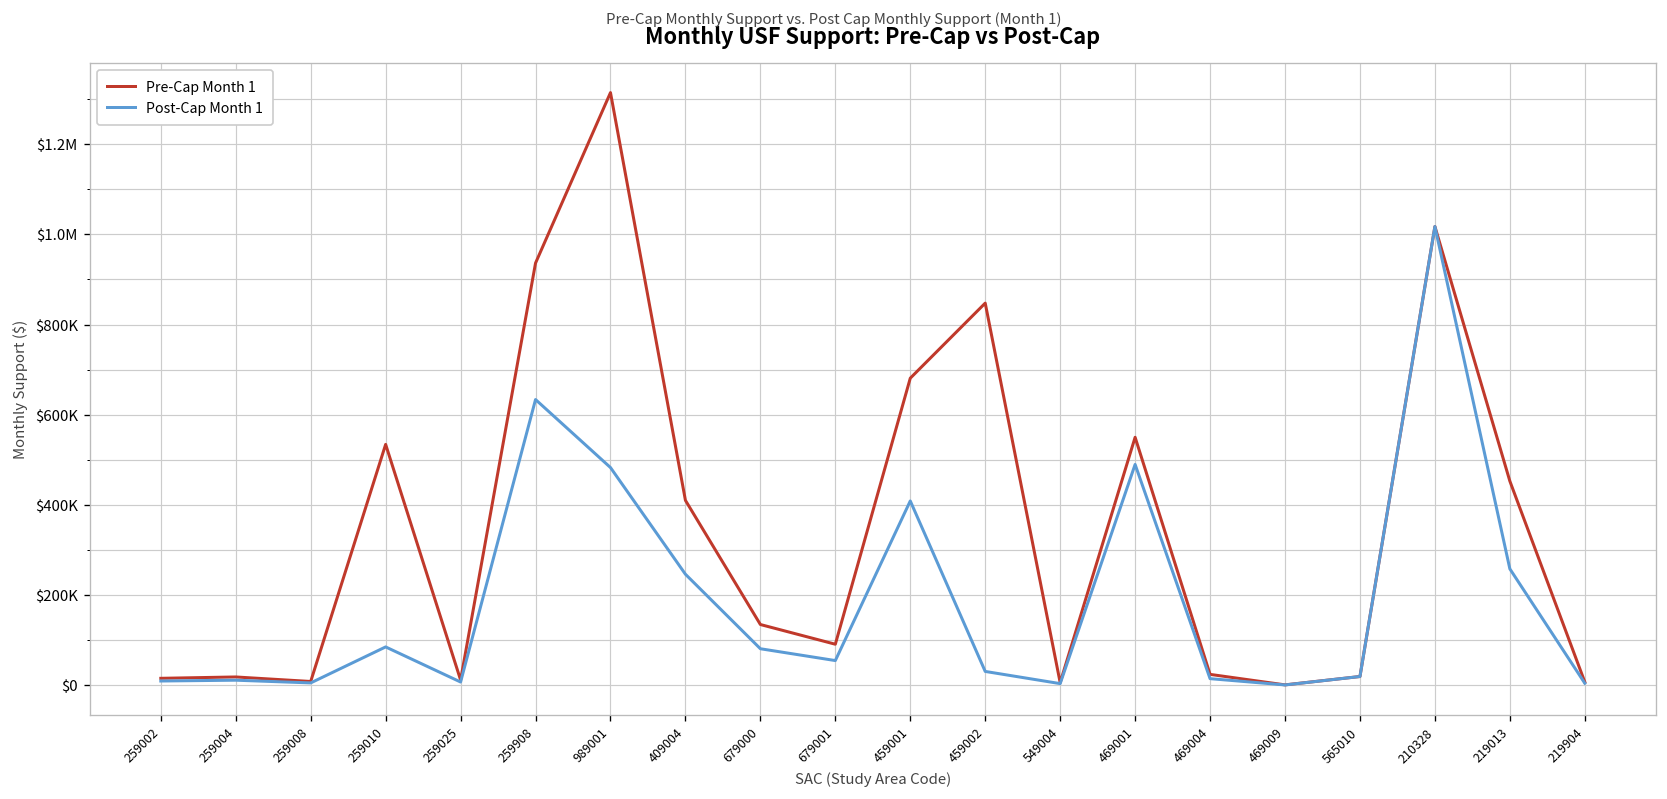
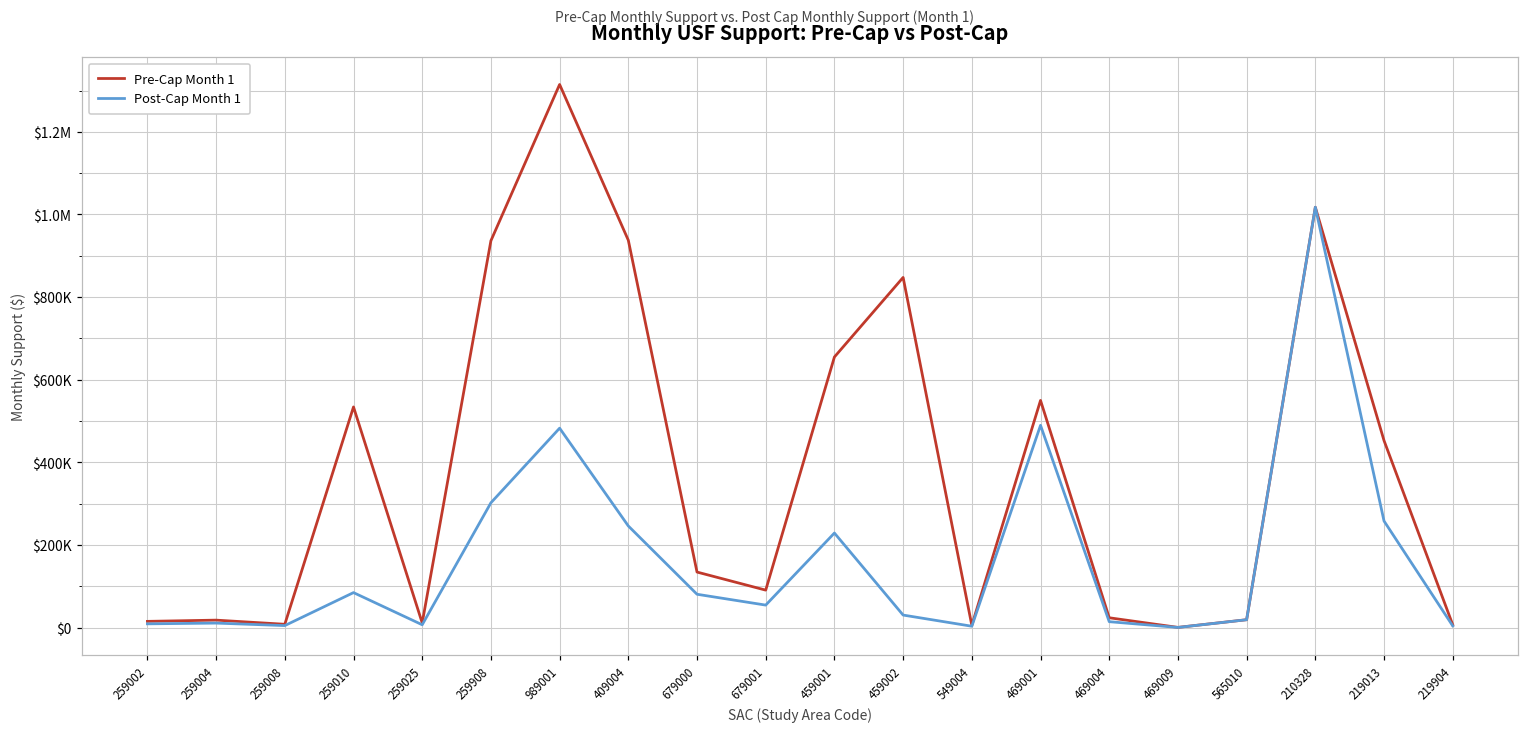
Post-Cap Month 1, 259908: $630000 -> $300000
Pre-Cap Month 1, 409004: $410000 -> $940000
Pre-Cap Month 1, 459001: $680000 -> $650000
Post-Cap Month 1, 459001: $410000 -> $230000
